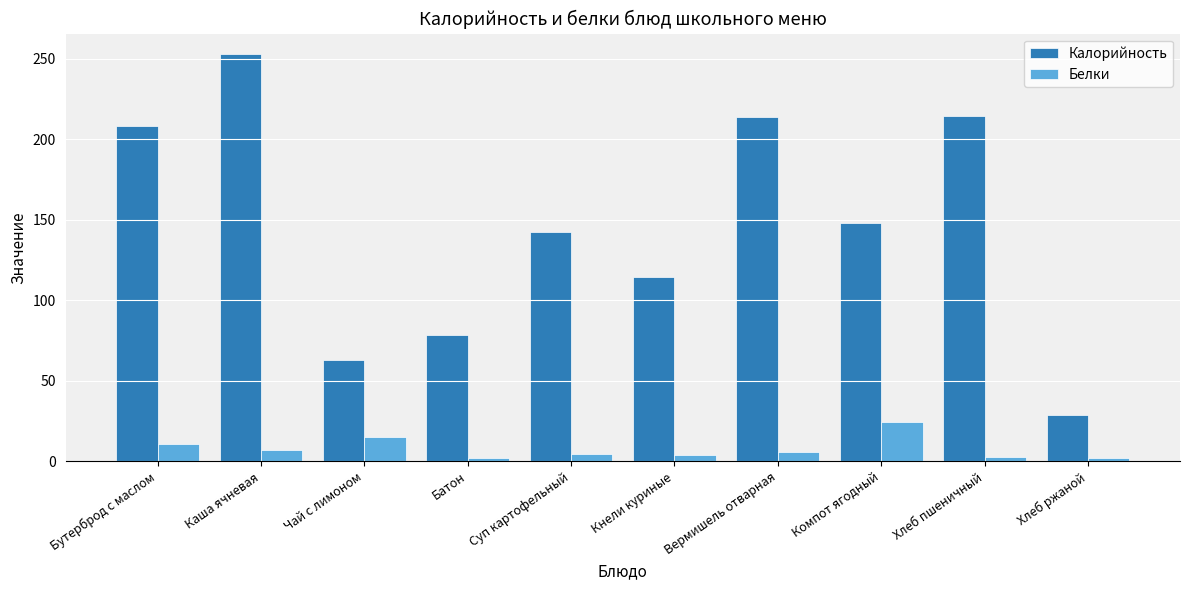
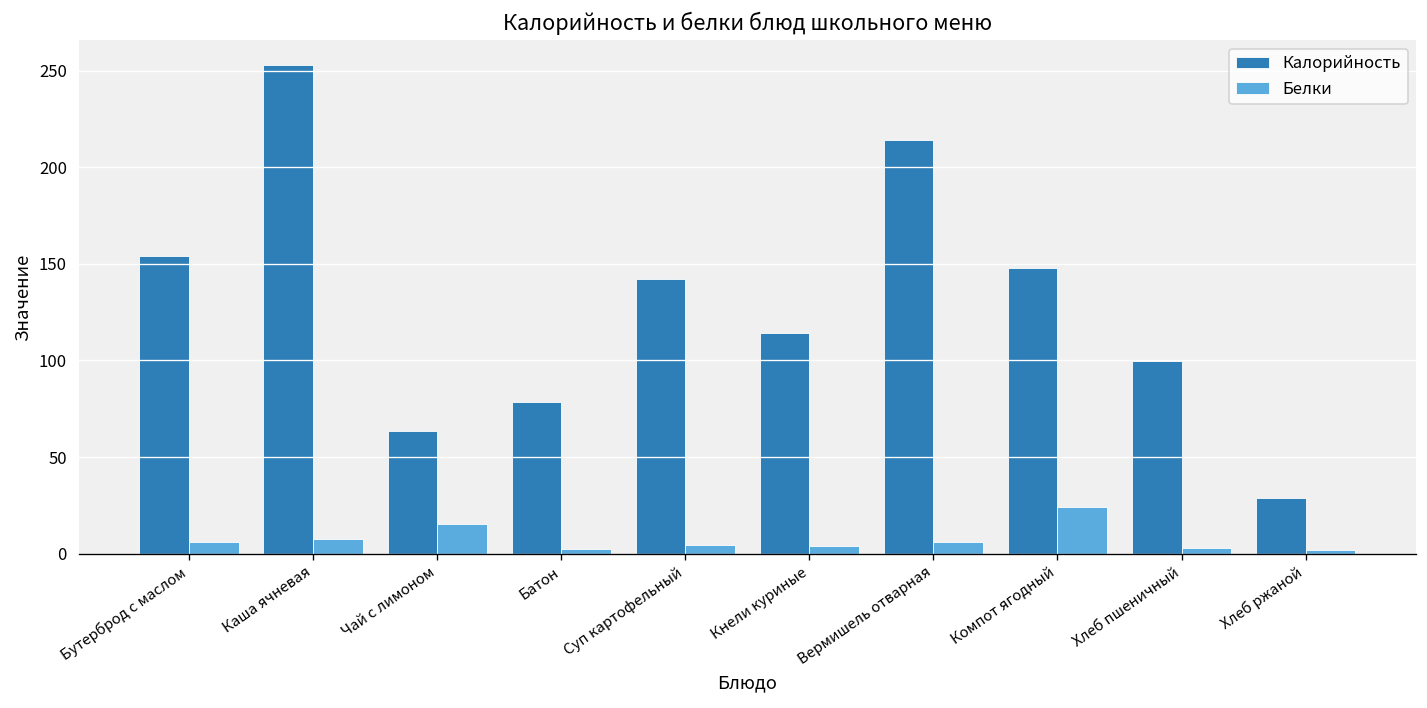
Калорийность, Бутерброд с маслом: 208 -> 154
Белки, Бутерброд с маслом: 11 -> 6
Калорийность, Хлеб пшеничный: 215 -> 100
